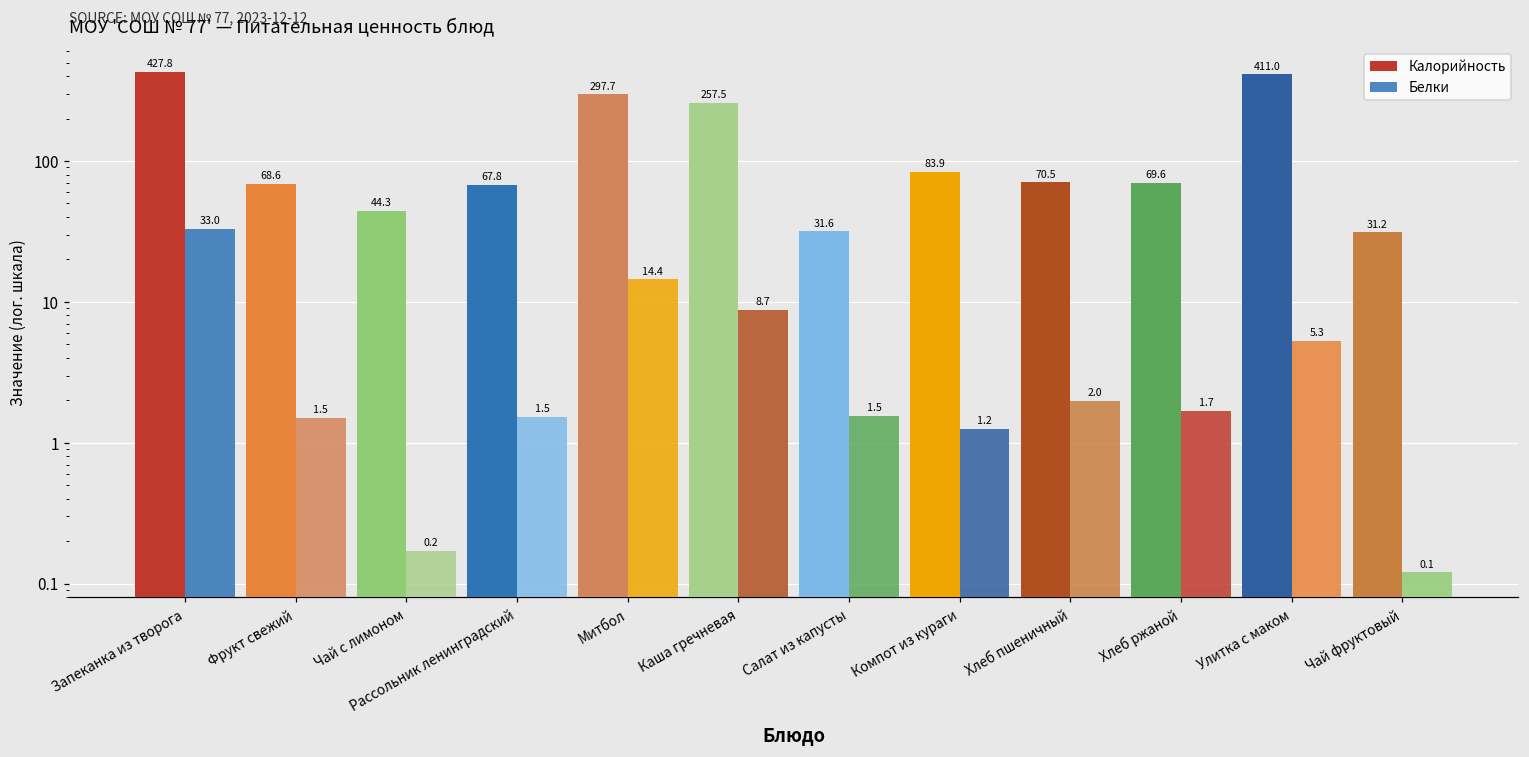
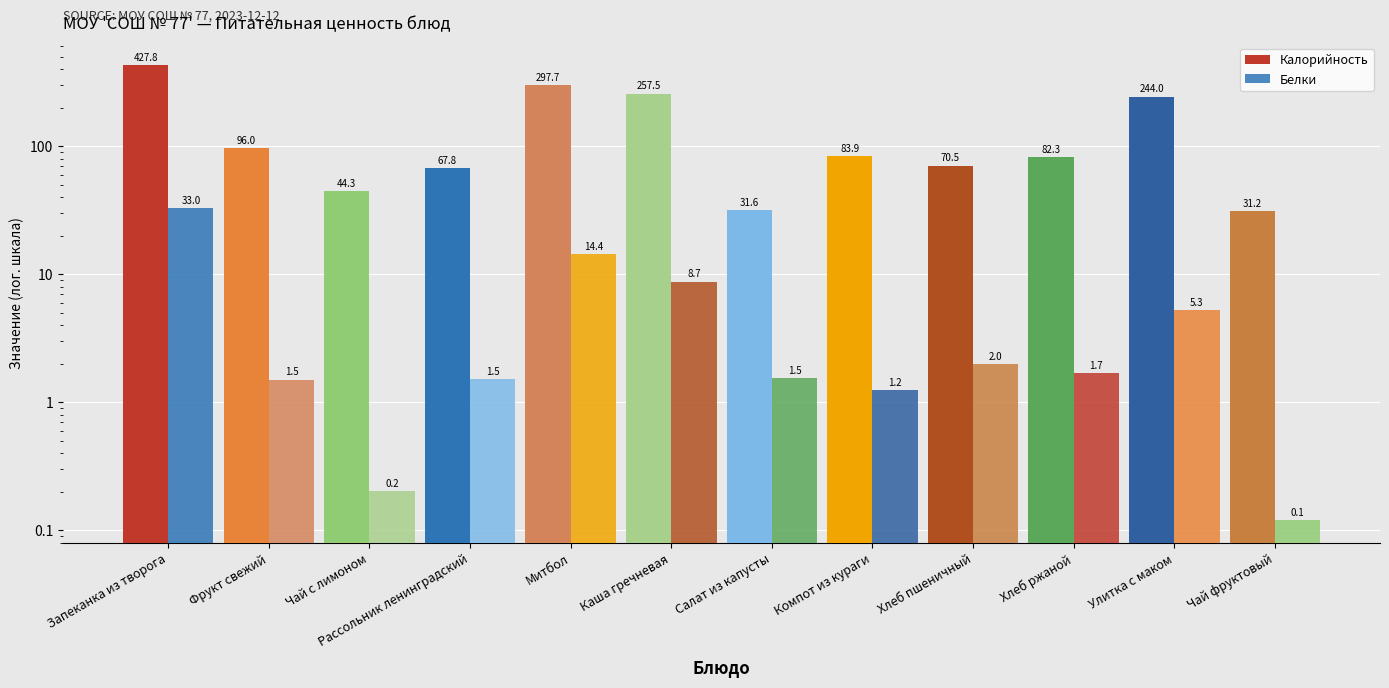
Калорийность, Фрукт свежий: 68.6 -> 96.0
Белки, Чай с лимоном: 0.17 -> 0.20
Калорийность, Хлеб ржаной: 69.6 -> 82.3
Калорийность, Улитка с маком: 411.0 -> 244.0
